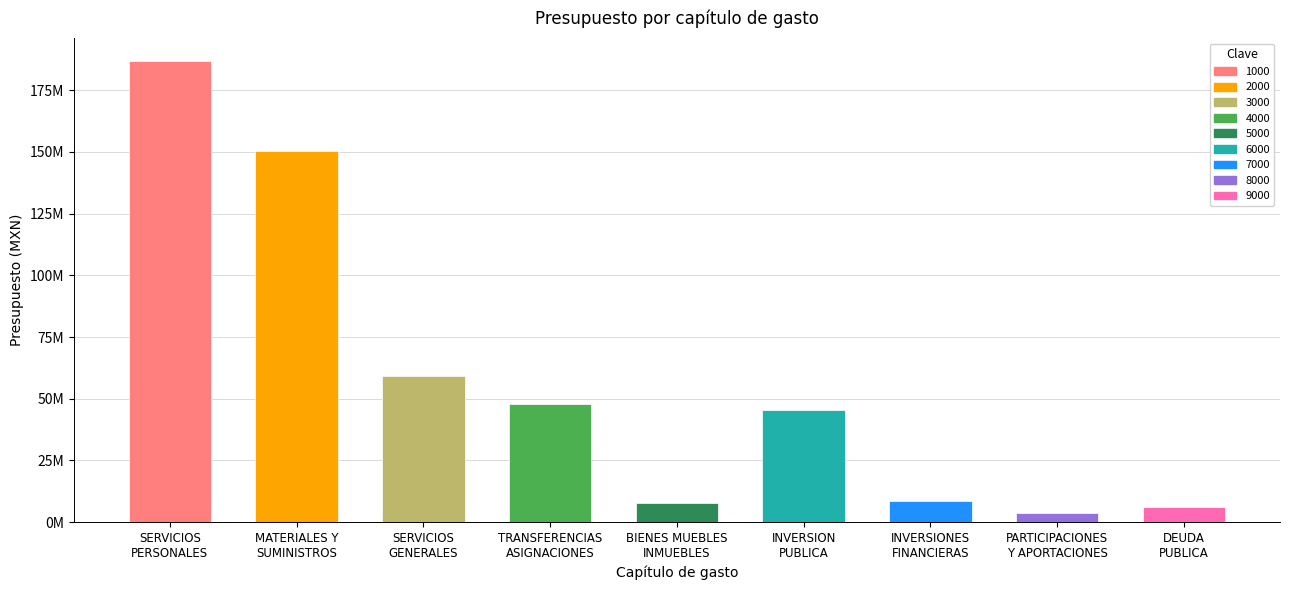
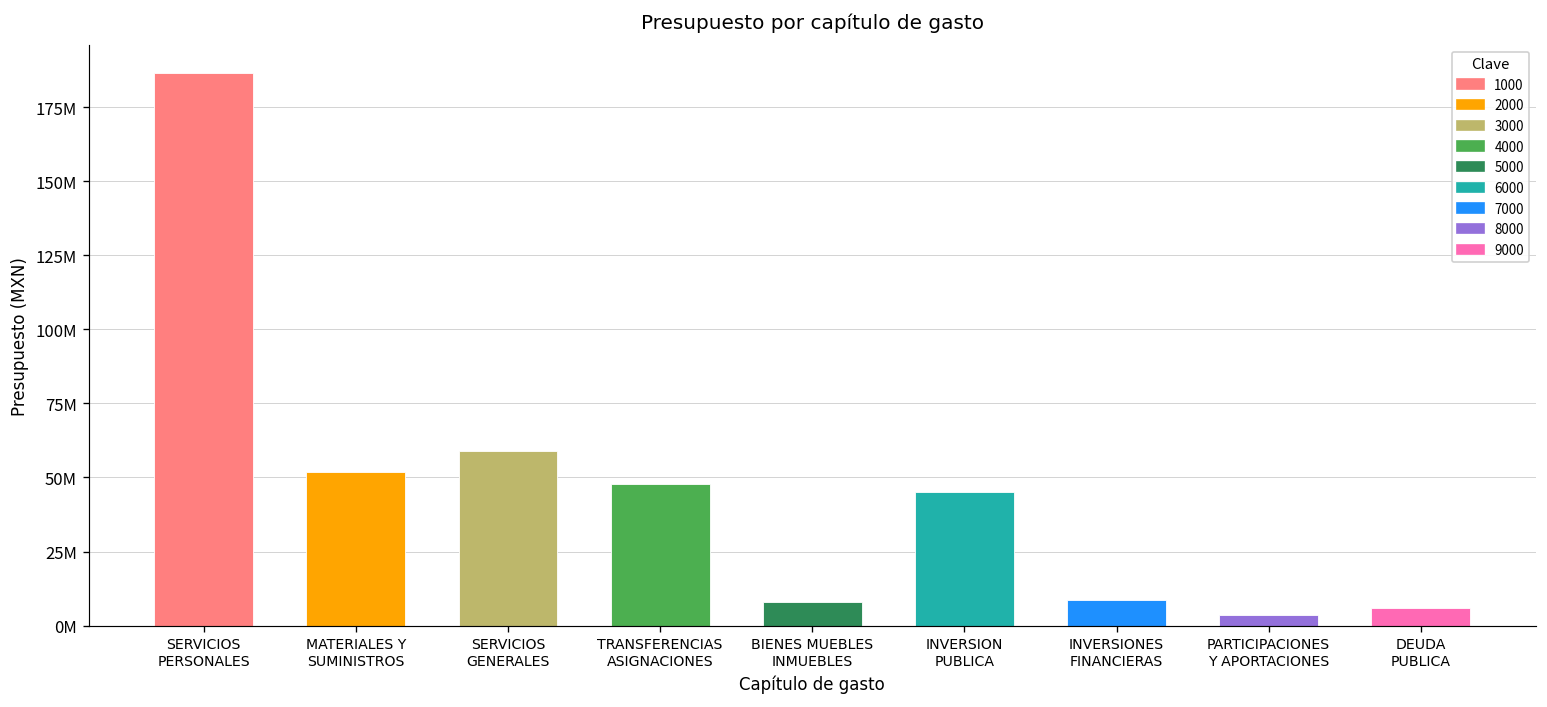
MATERIALES Y SUMINISTROS: 150000000 -> 52000000
